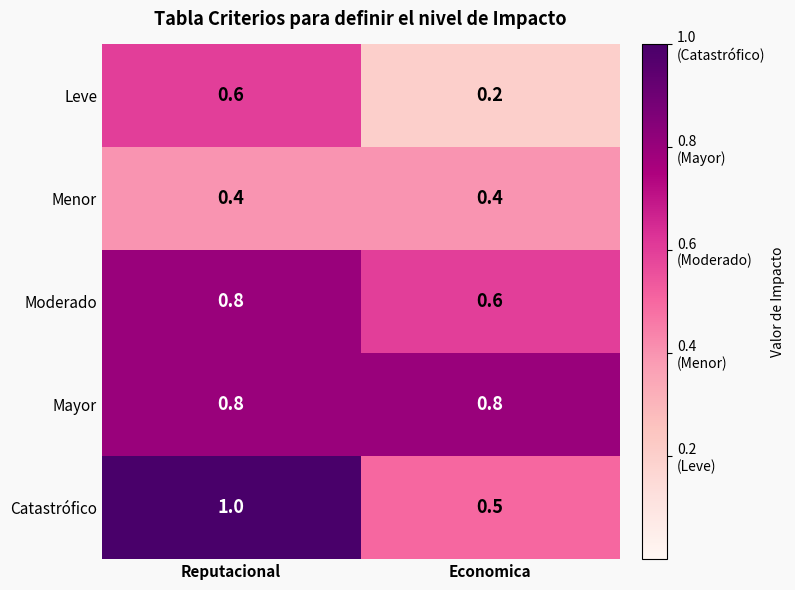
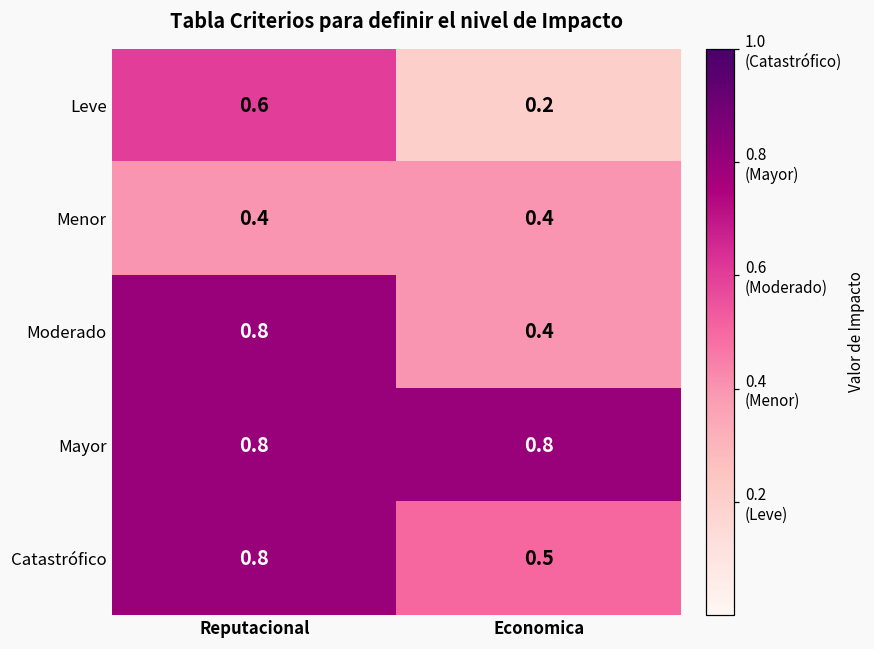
Moderado, Economica: 0.6 -> 0.4
Catastrófico, Reputacional: 1.0 -> 0.8
